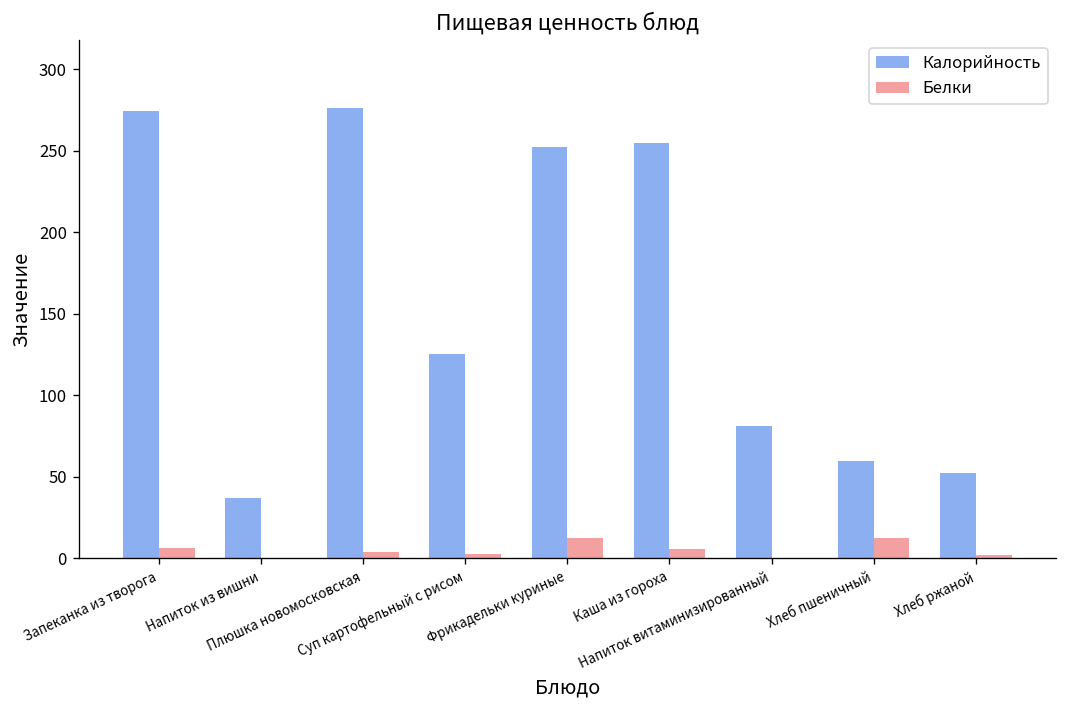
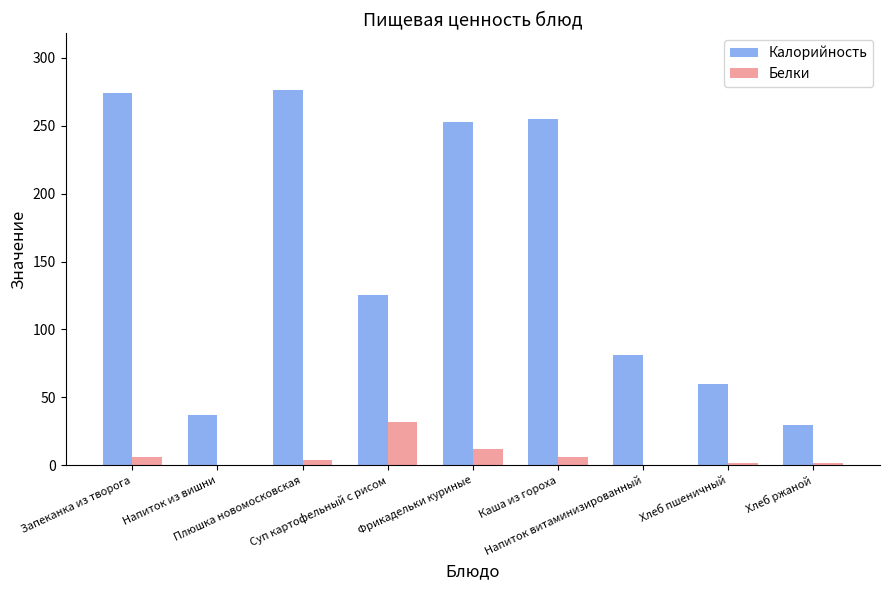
Белки, Суп картофельный с рисом: 3 -> 32
Белки, Хлеб пшеничный: 13 -> 2
Калорийность, Хлеб ржаной: 52 -> 30
